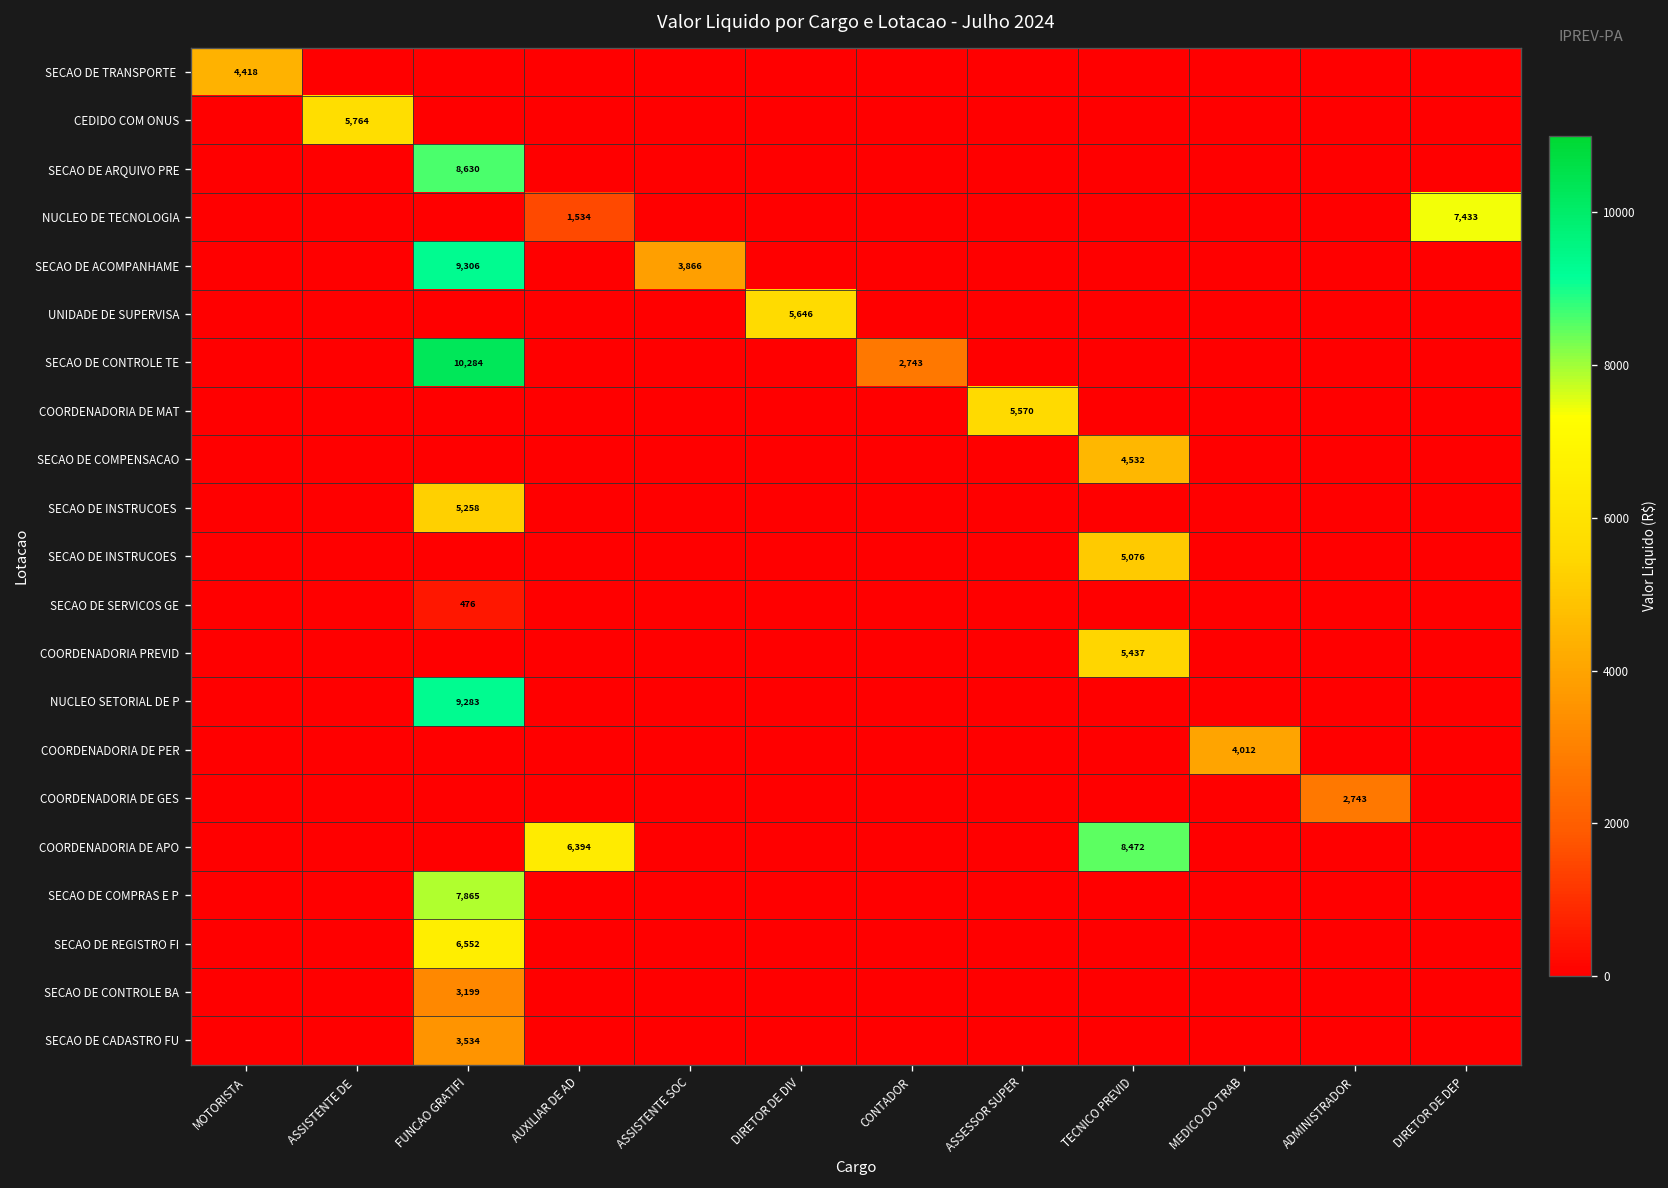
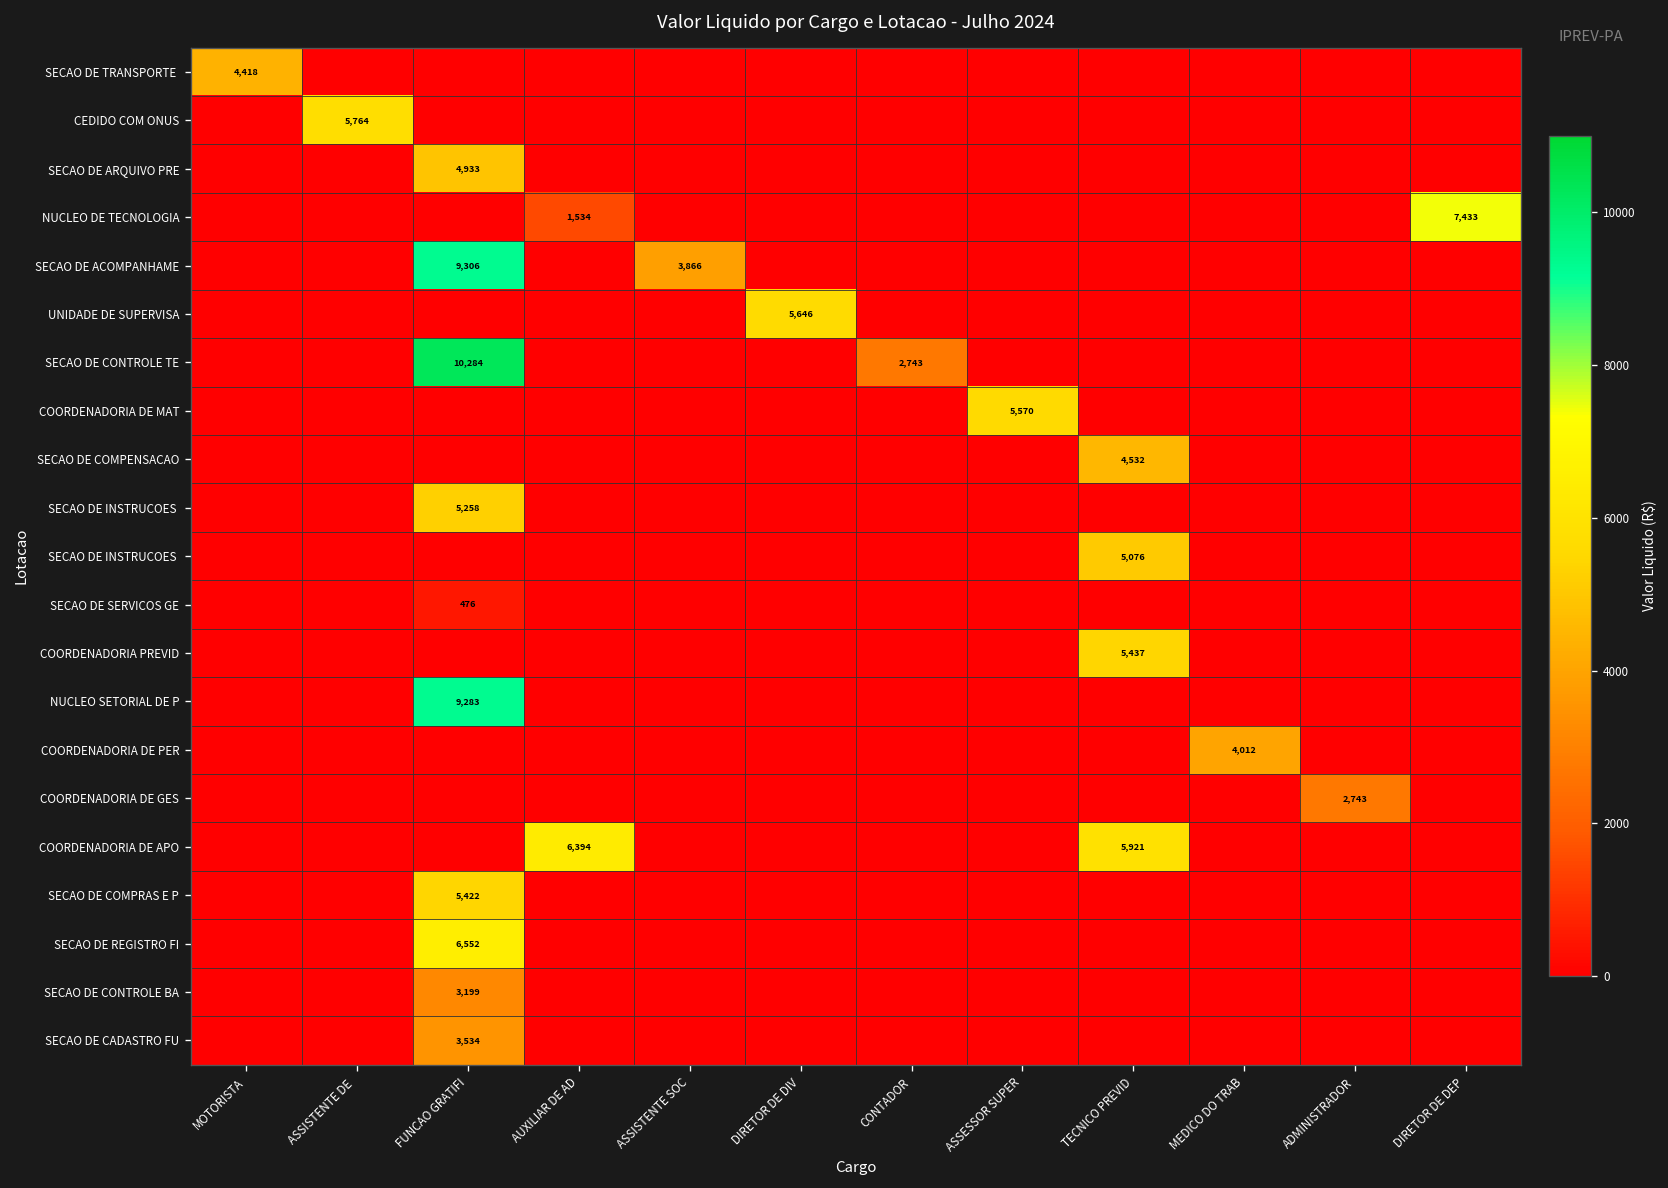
SECAO DE ARQUIVO PRE, FUNCAO GRATIFI: 8,630 -> 4,933
COORDENADORIA DE APO, TECNICO PREVID: 8,472 -> 5,921
SECAO DE COMPRAS E P, FUNCAO GRATIFI: 7,865 -> 5,422
